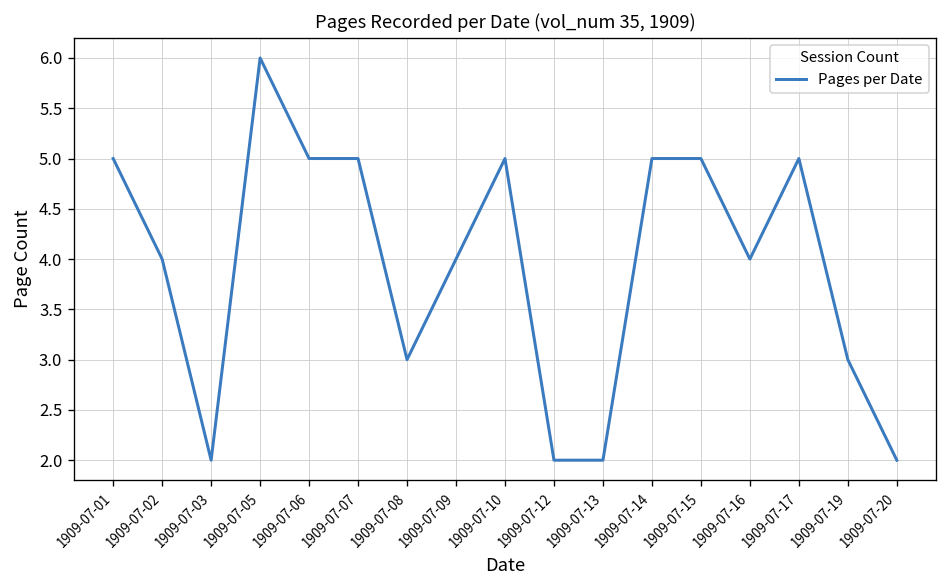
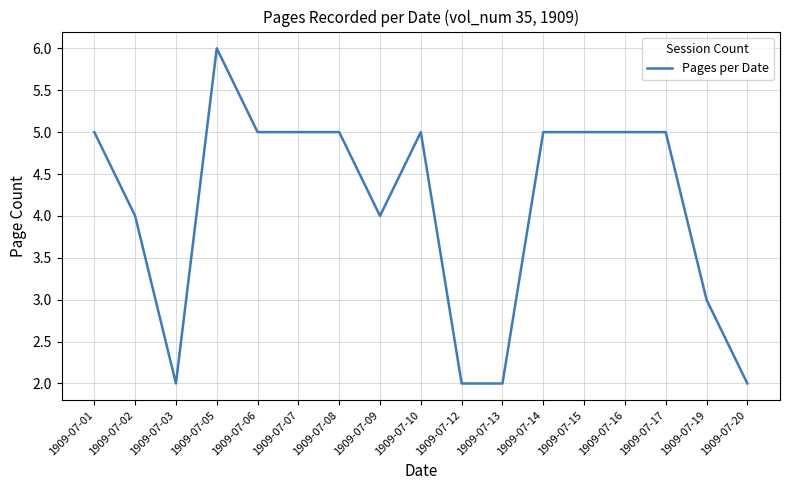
1909-07-08: 3 -> 5
1909-07-16: 4 -> 5
